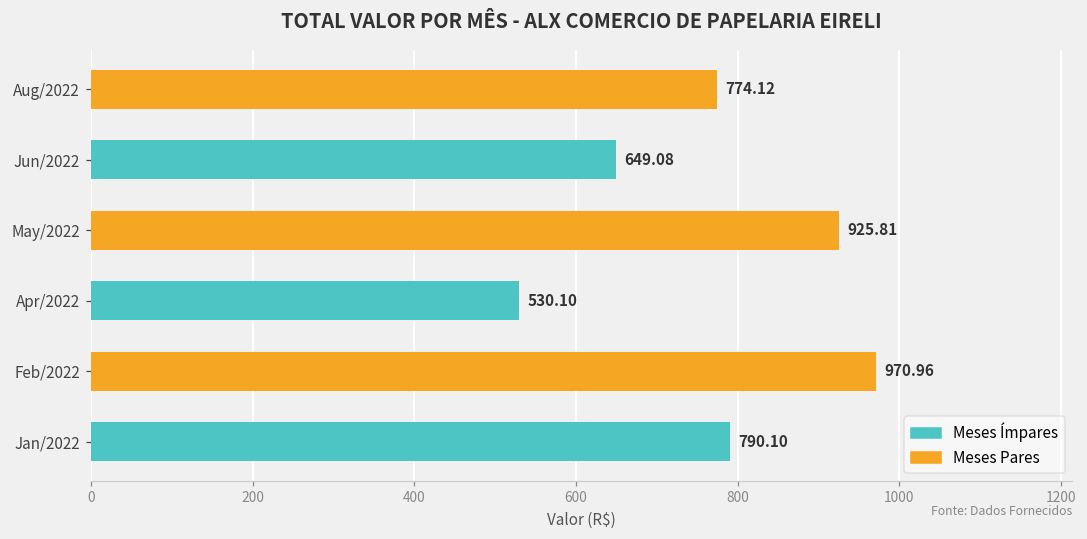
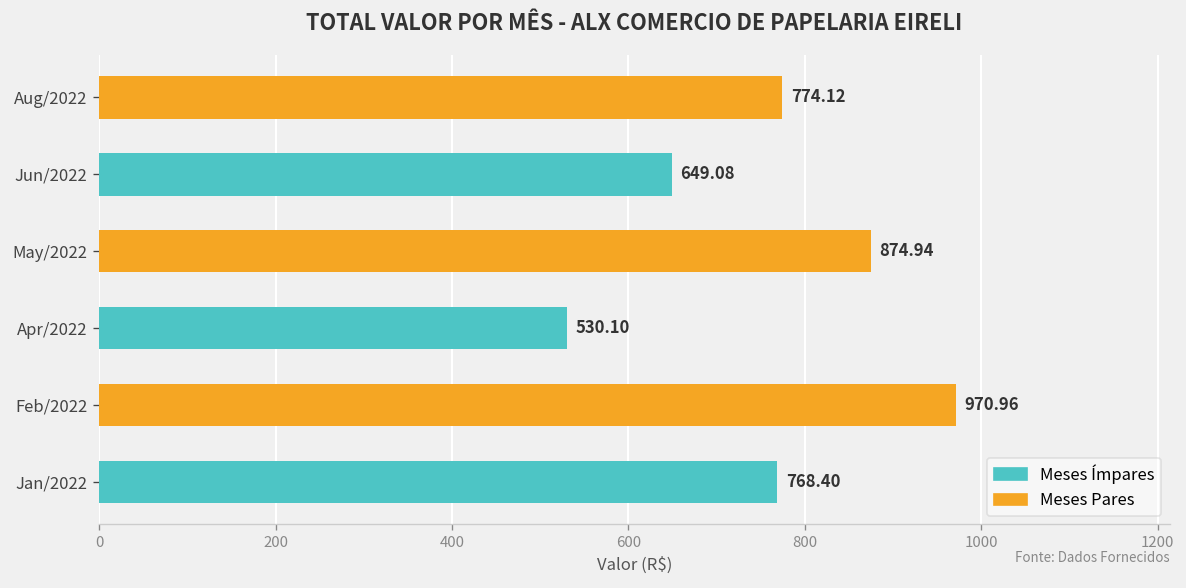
May/2022: 925.81 -> 874.94
Jan/2022: 790.10 -> 768.40
